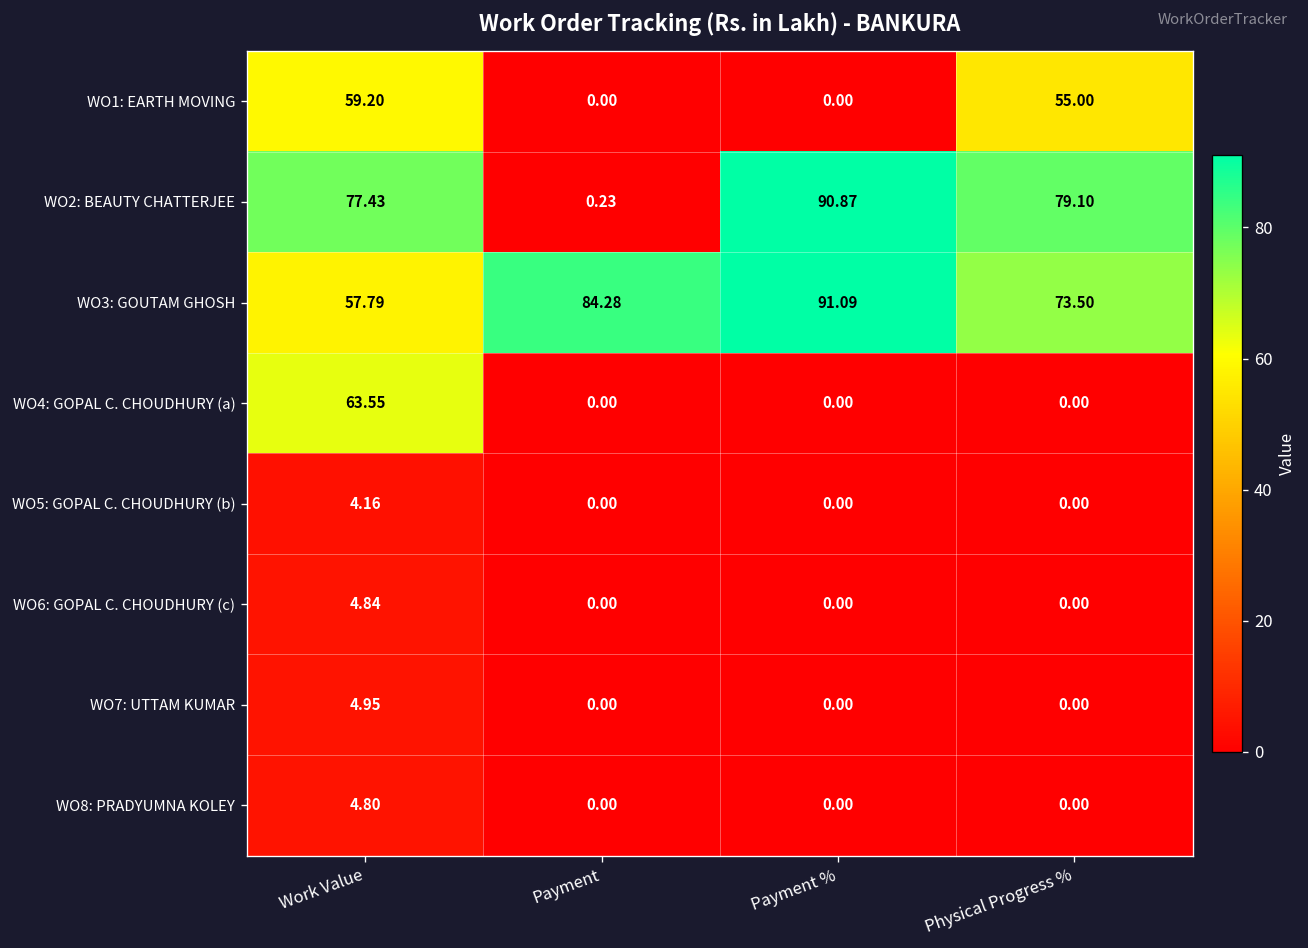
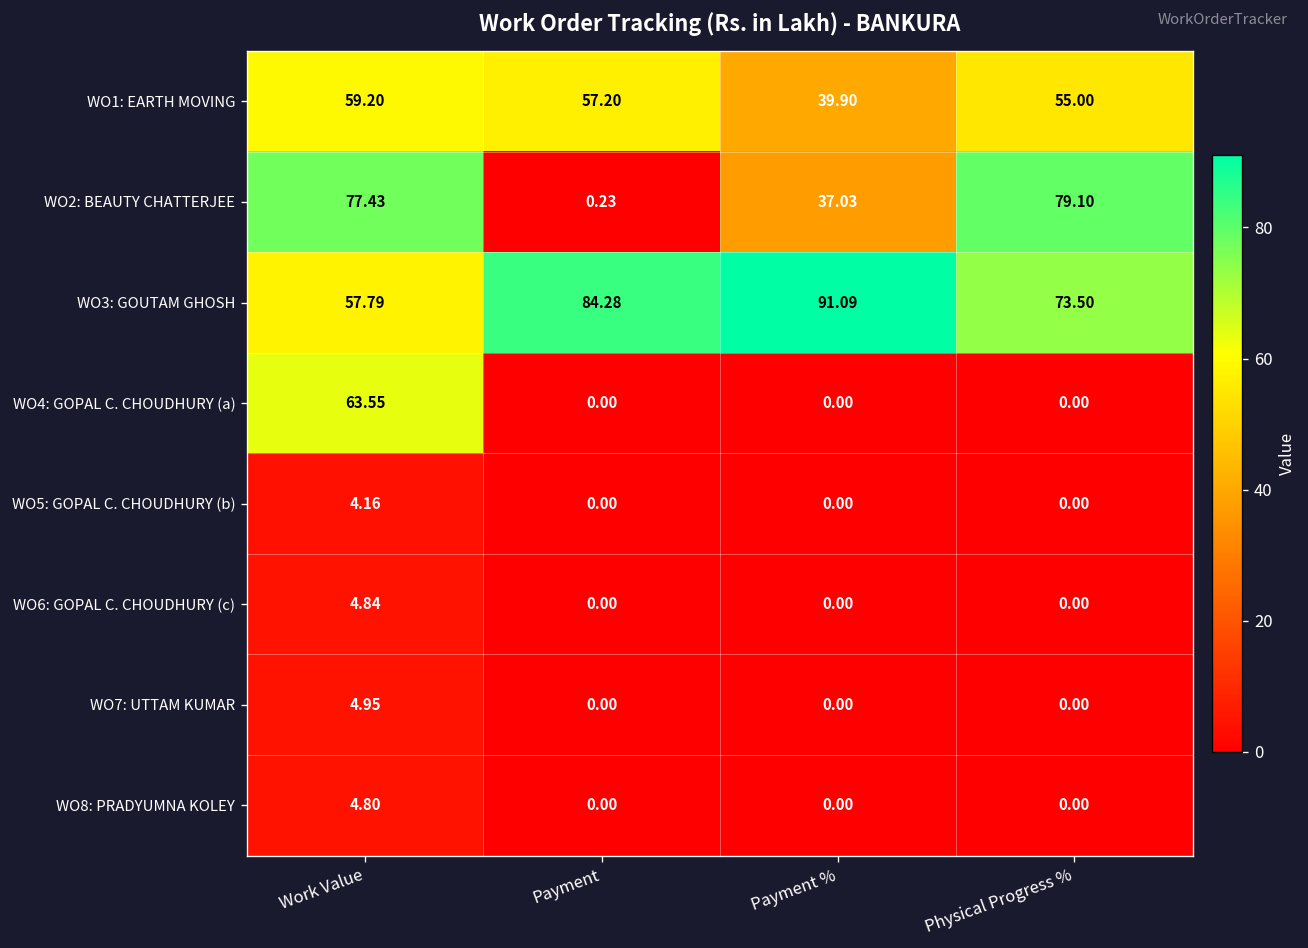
WO1: EARTH MOVING, Payment: 0.00 -> 57.20
WO1: EARTH MOVING, Payment %: 0.00 -> 39.90
WO2: BEAUTY CHATTERJEE, Payment %: 90.87 -> 37.03
